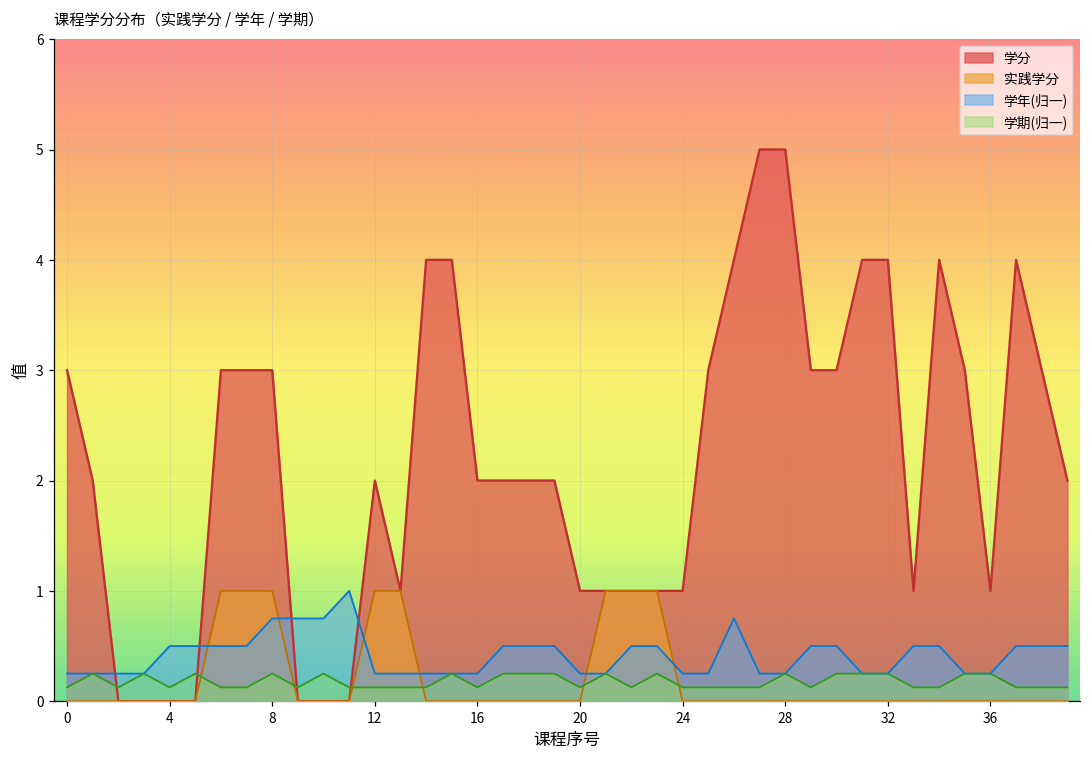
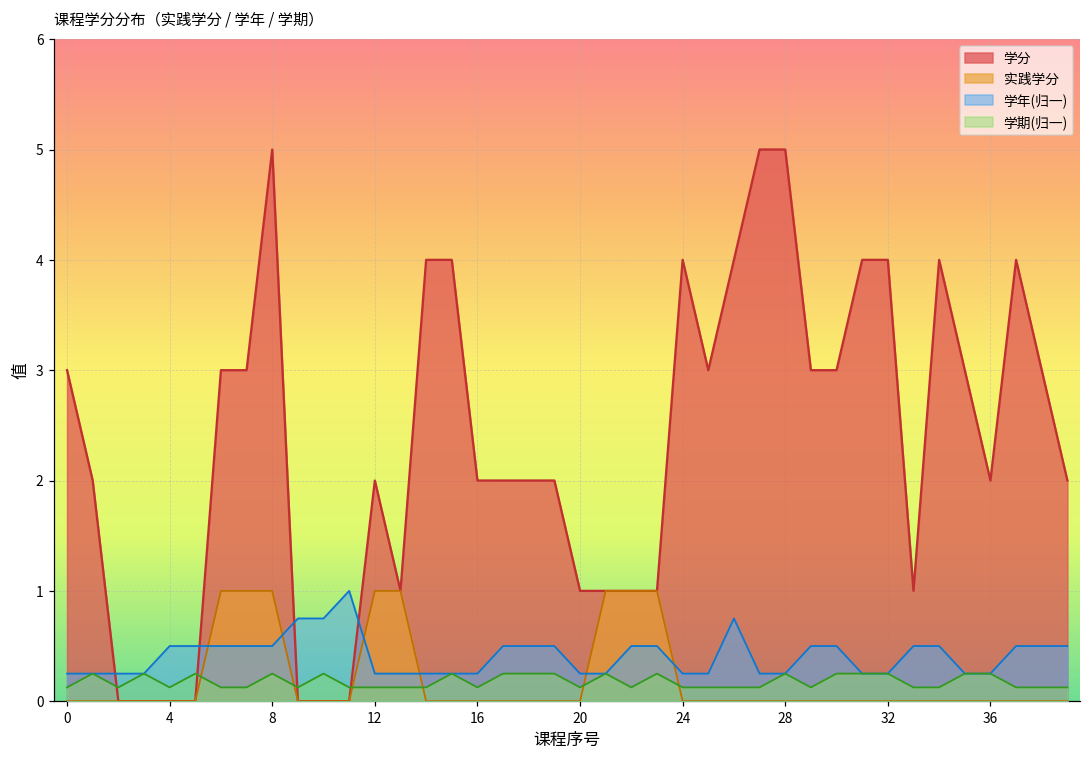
学分, 8: 3 -> 5
学年(归一), 8: 0.75 -> 0.50
学分, 24: 1 -> 4
学分, 36: 1 -> 2
